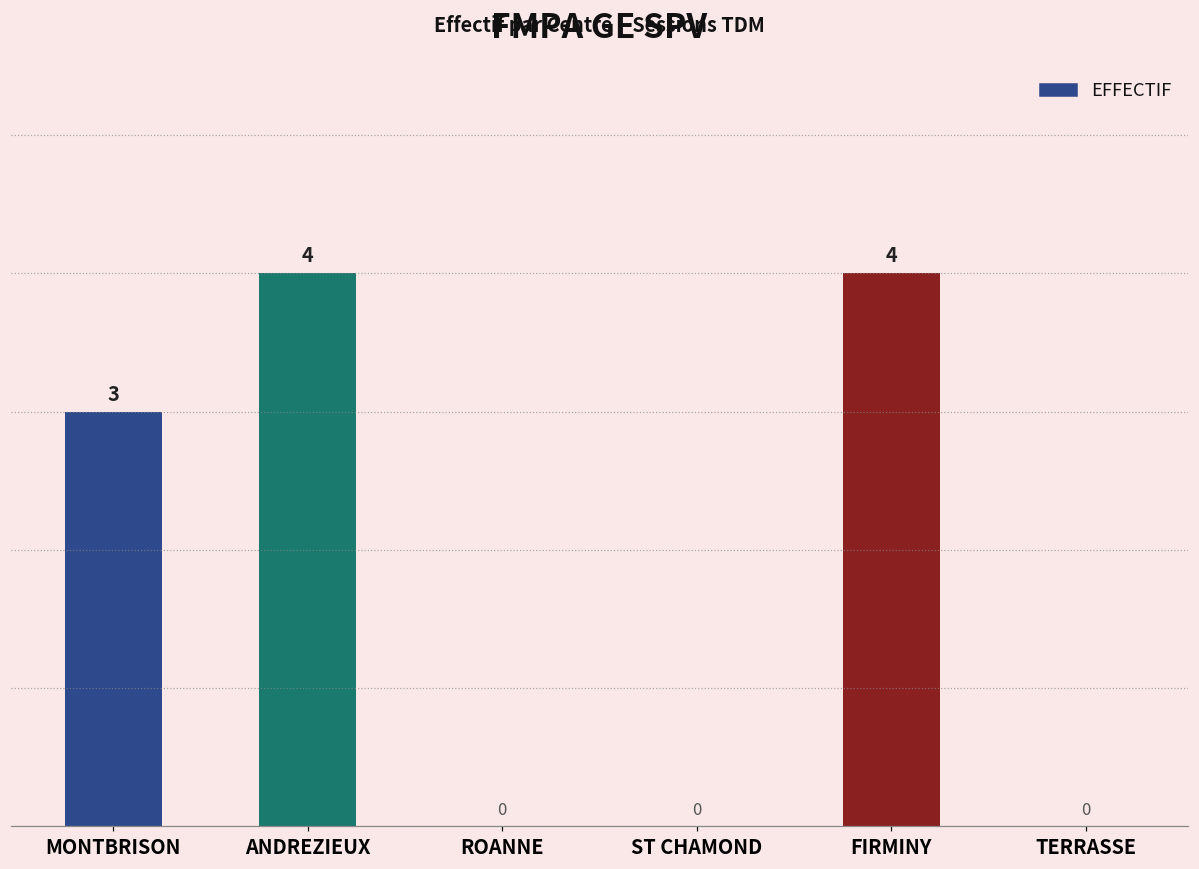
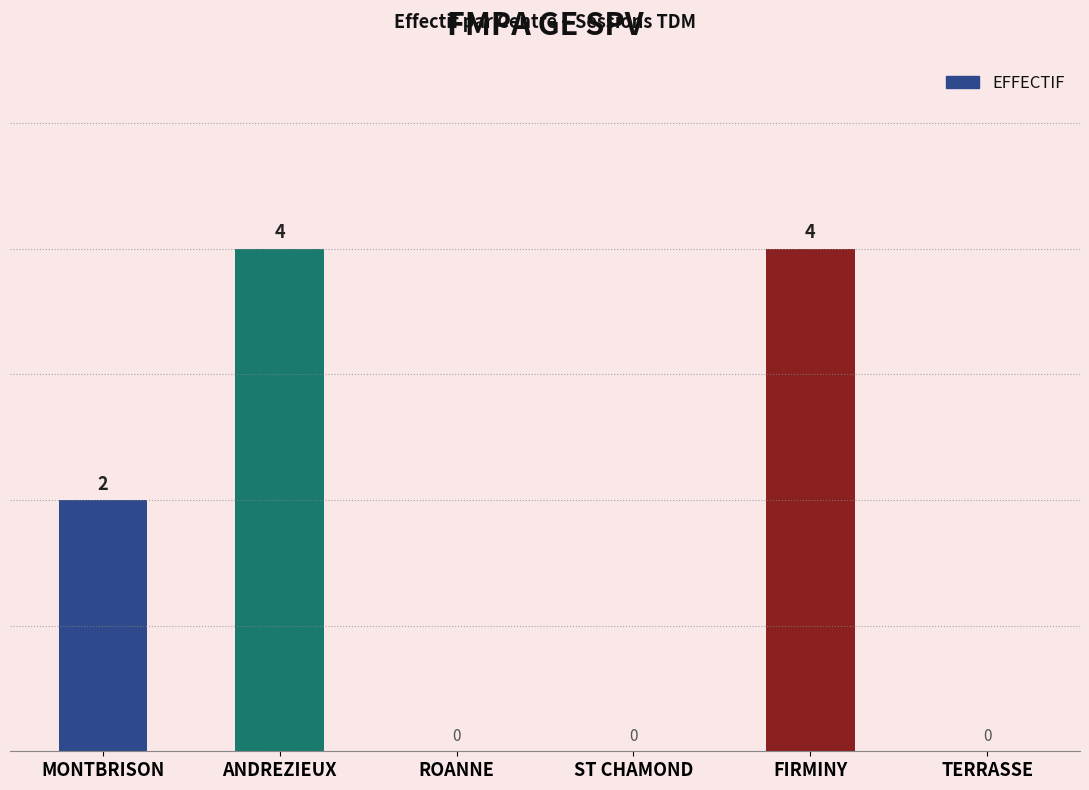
MONTBRISON: 3 -> 2
